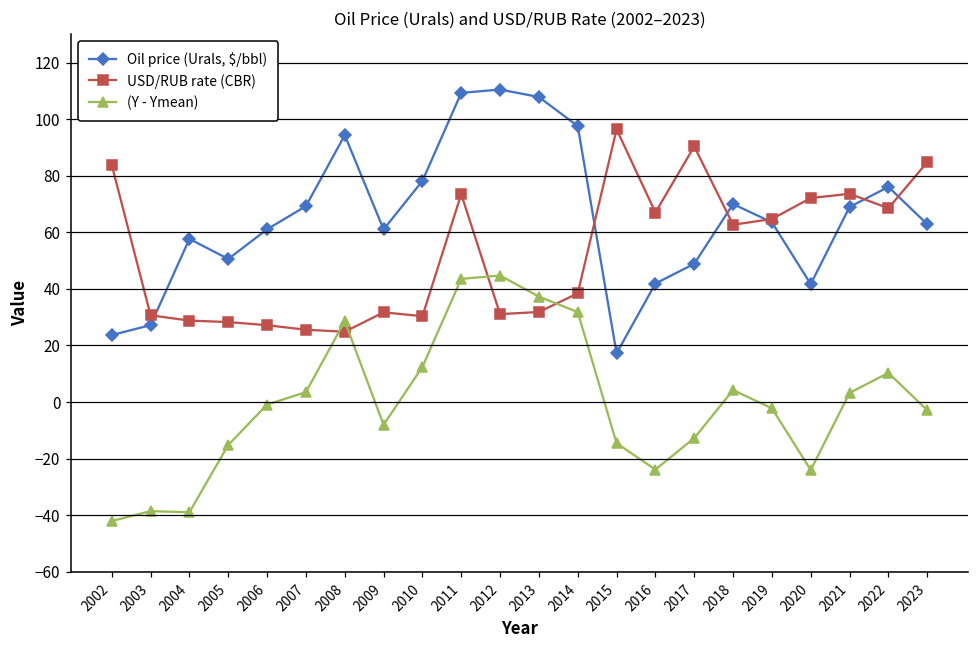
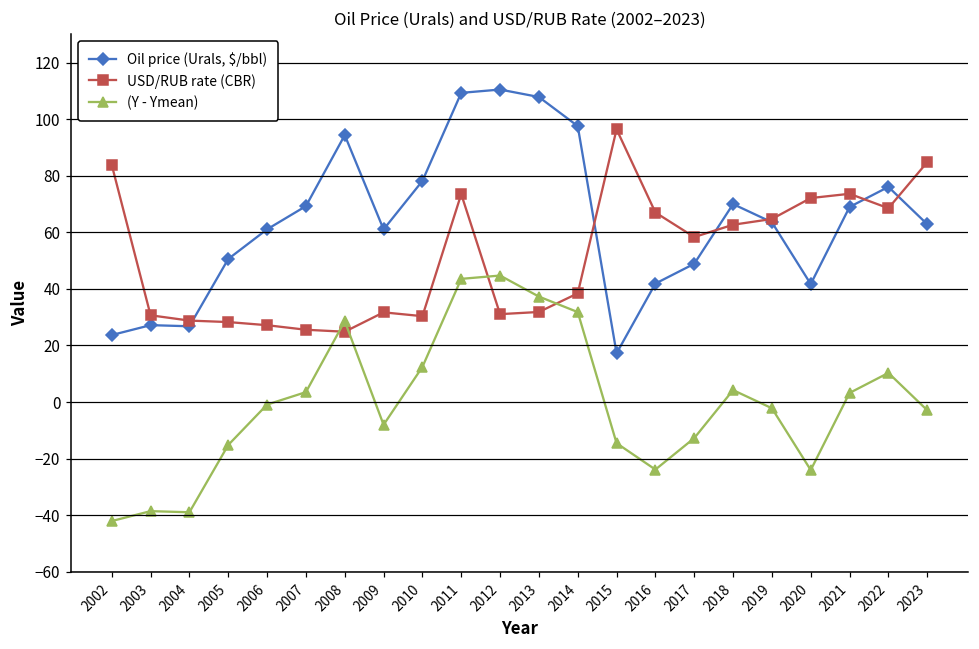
Oil price (Urals, $/bbl), 2004: 58 -> 27
USD/RUB rate (CBR), 2017: 90 -> 58
